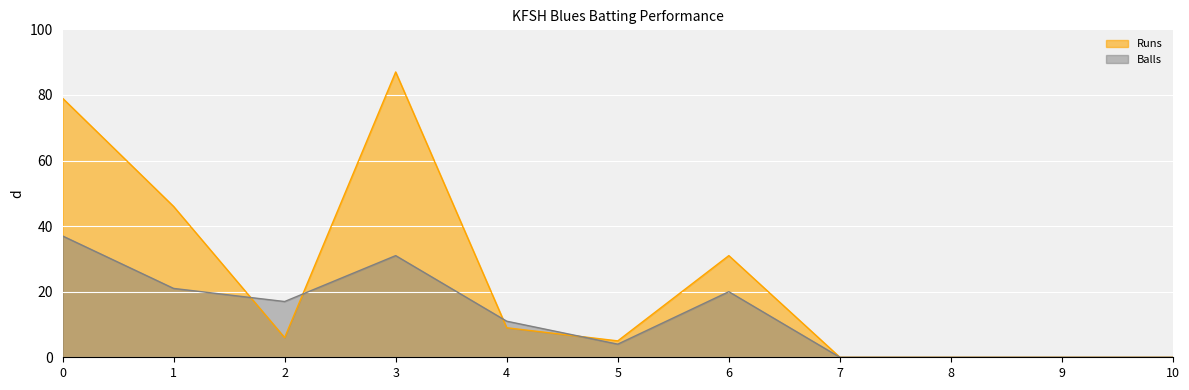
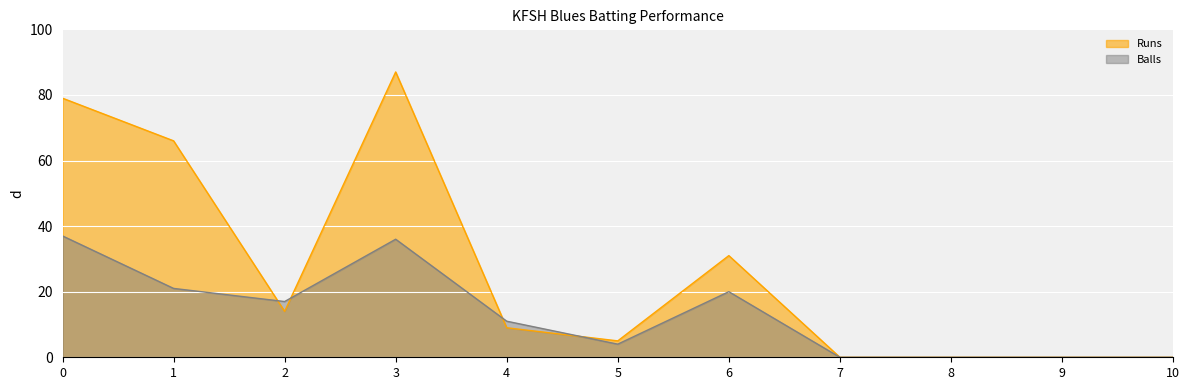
Runs, 1: 46 -> 66
Runs, 2: 6 -> 14
Balls, 3: 31 -> 36
